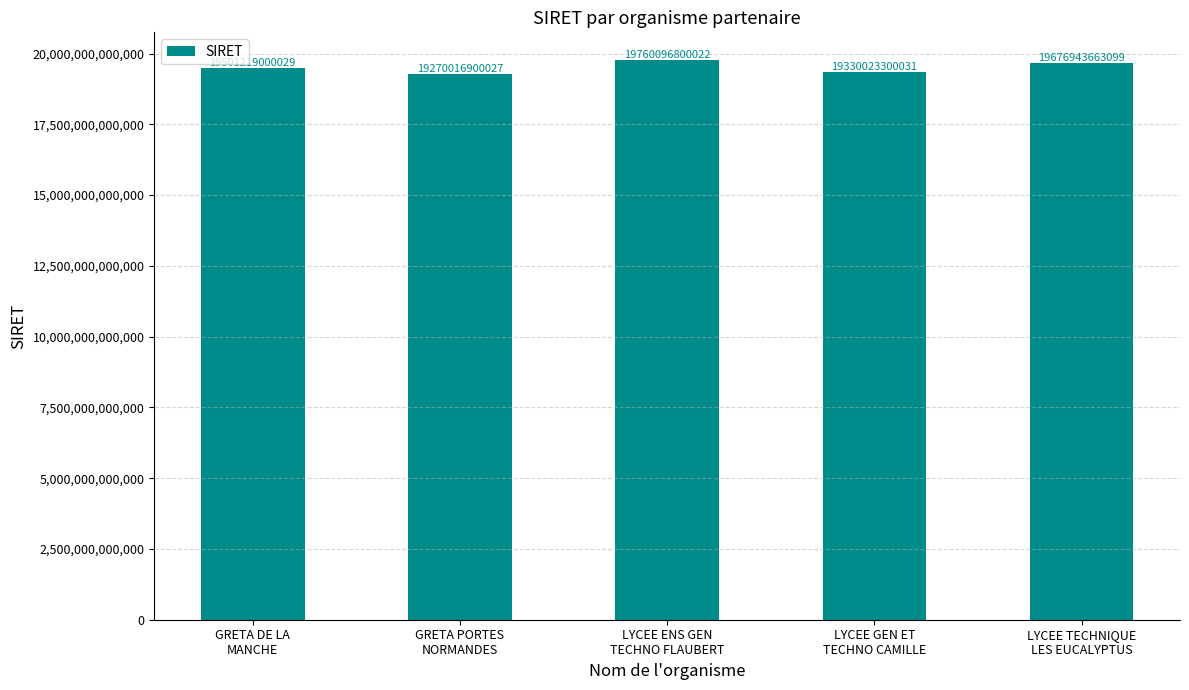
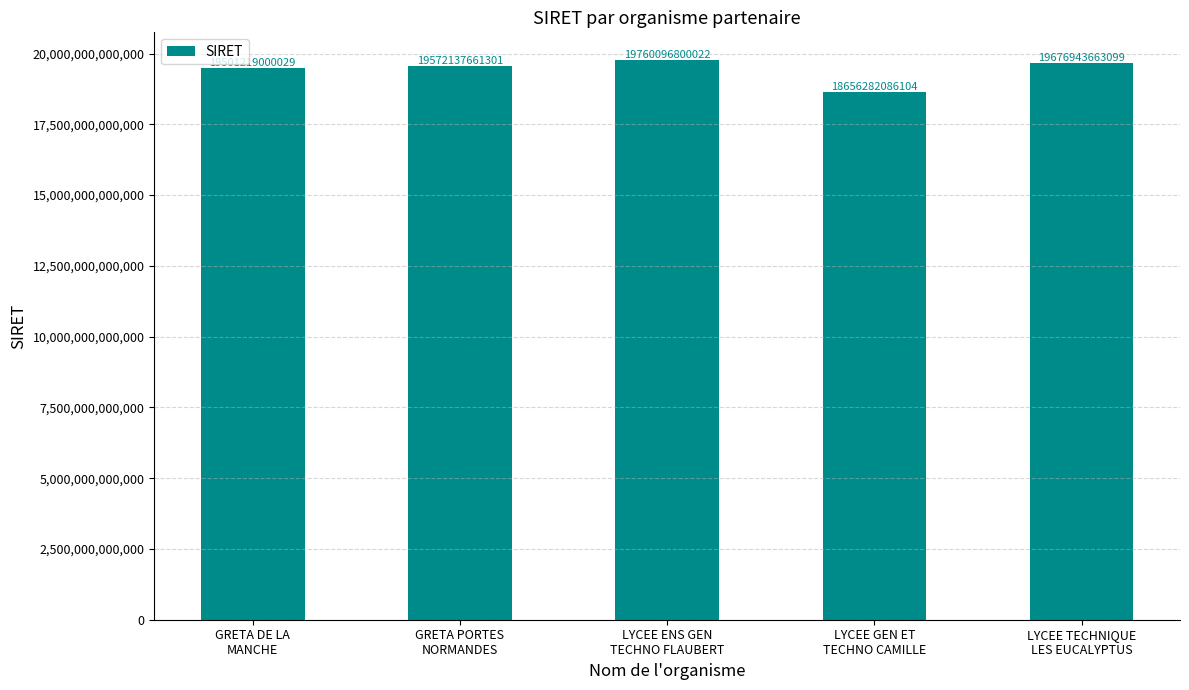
GRETA PORTES NORMANDES: 19270016900027 -> 19572137661301
LYCEE GEN ET TECHNO CAMILLE: 19330023300031 -> 18656282086104
